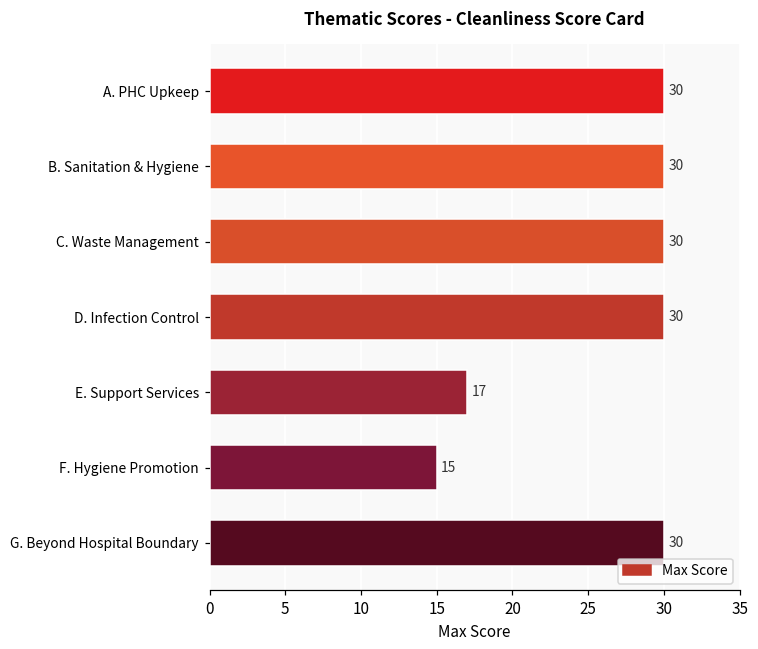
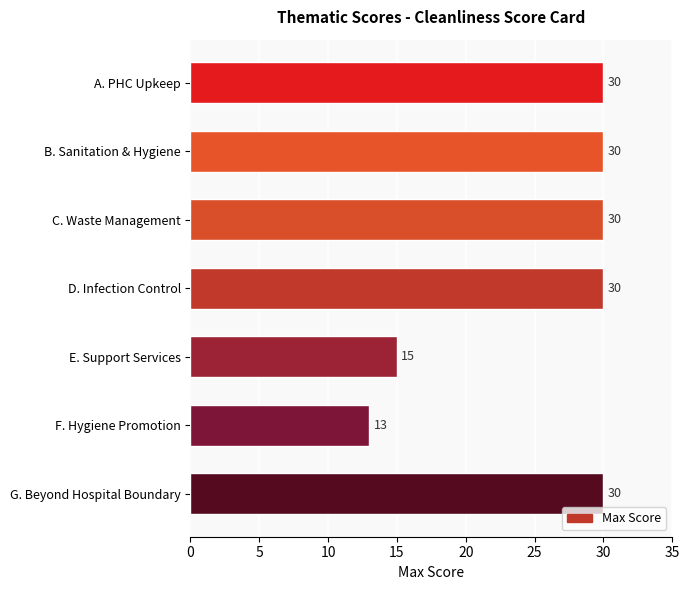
E. Support Services: 17 -> 15
F. Hygiene Promotion: 15 -> 13
